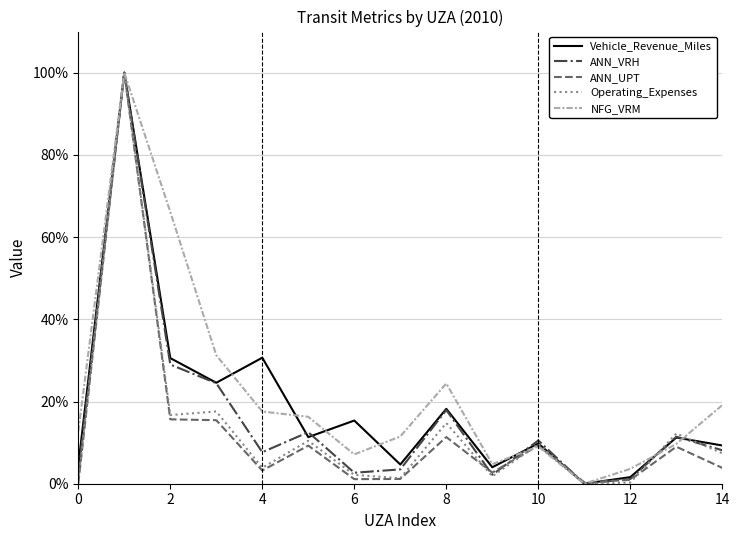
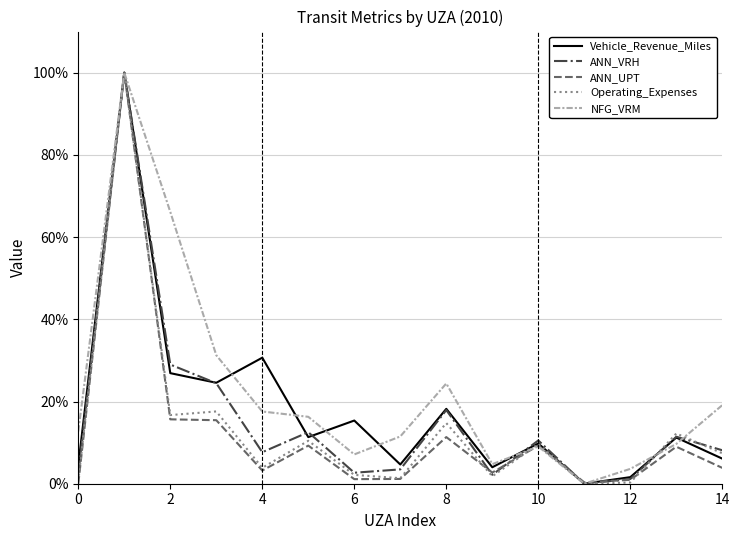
Vehicle_Revenue_Miles, 2: 31% -> 27%
Vehicle_Revenue_Miles, 14: 9% -> 6%
